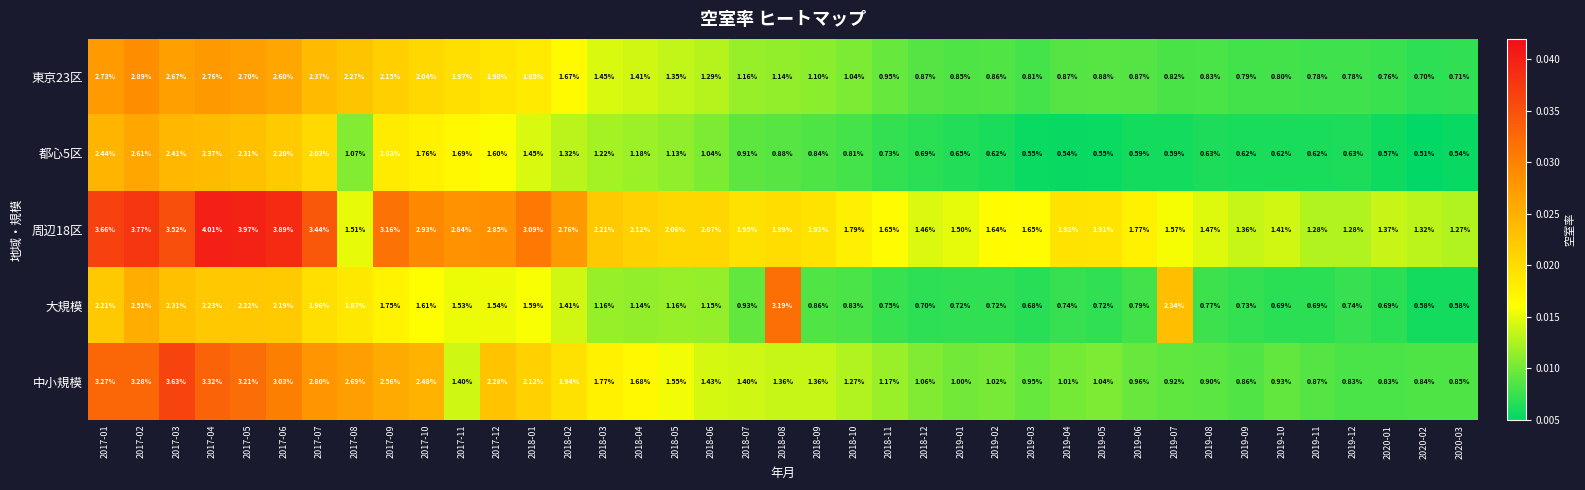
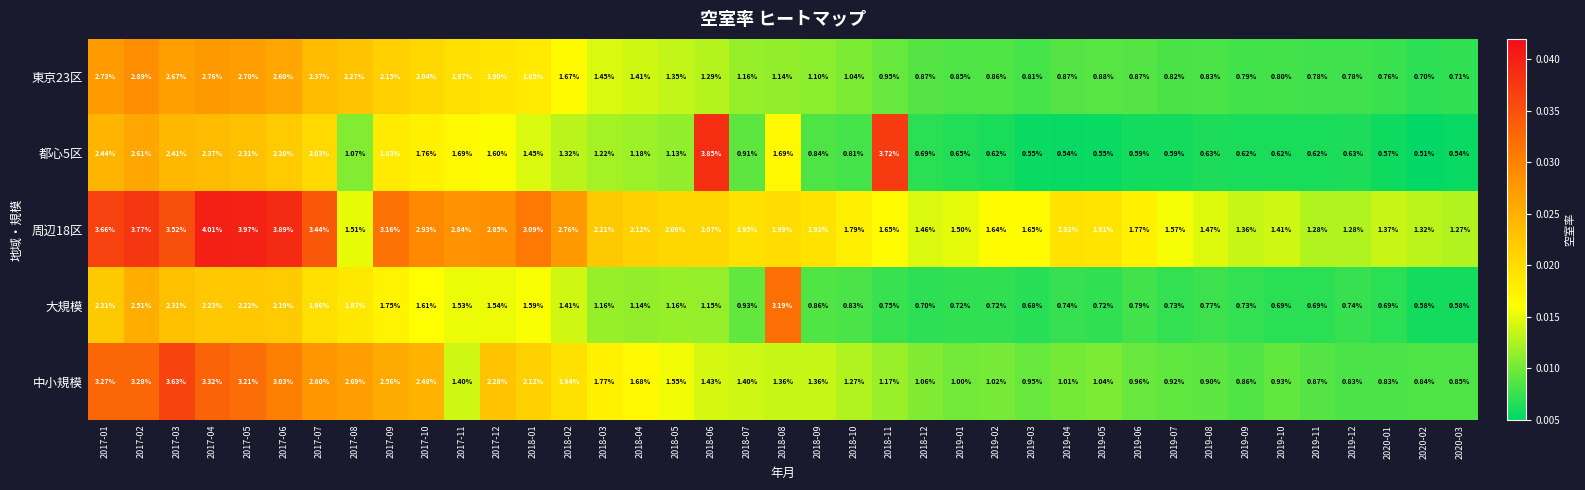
都心5区, 2018-06: 1.04% -> 3.85%
都心5区, 2018-08: 0.88% -> 1.69%
都心5区, 2018-11: 0.73% -> 3.72%
大規模, 2019-07: 2.34% -> 0.73%
